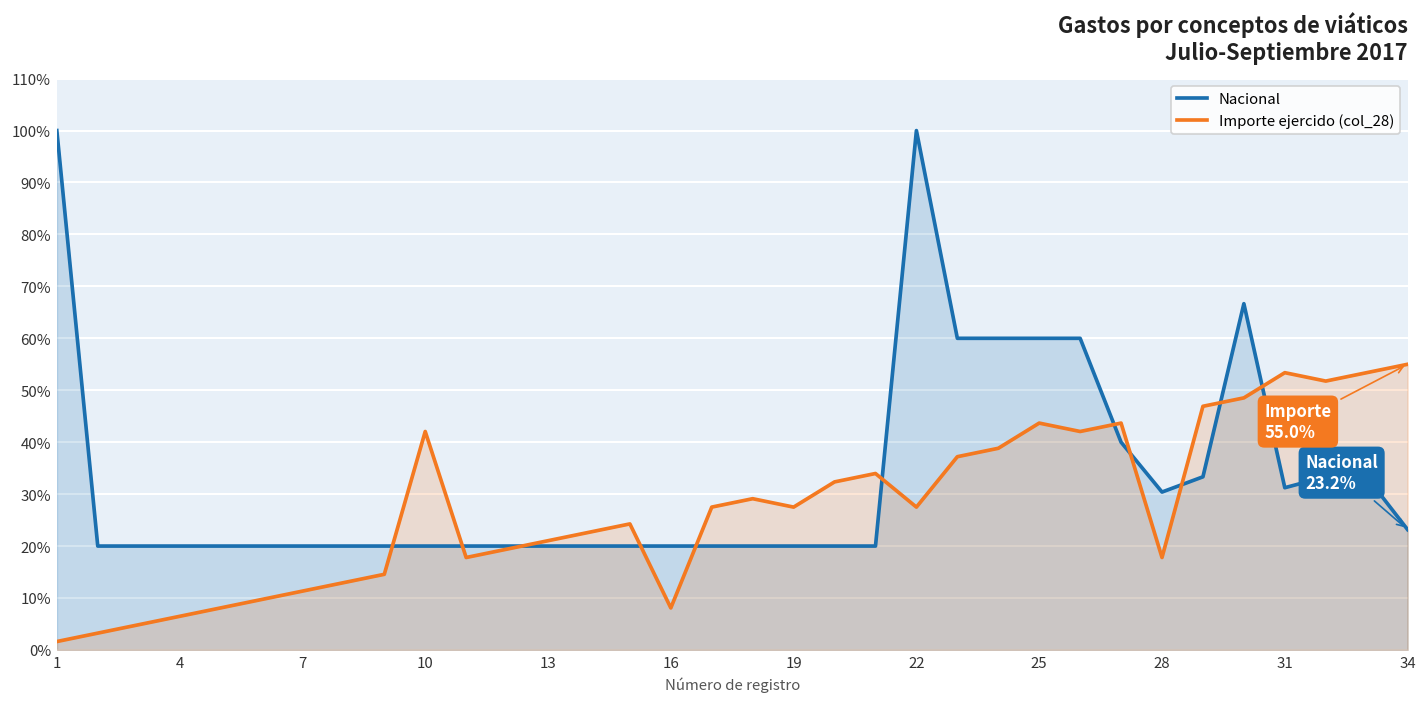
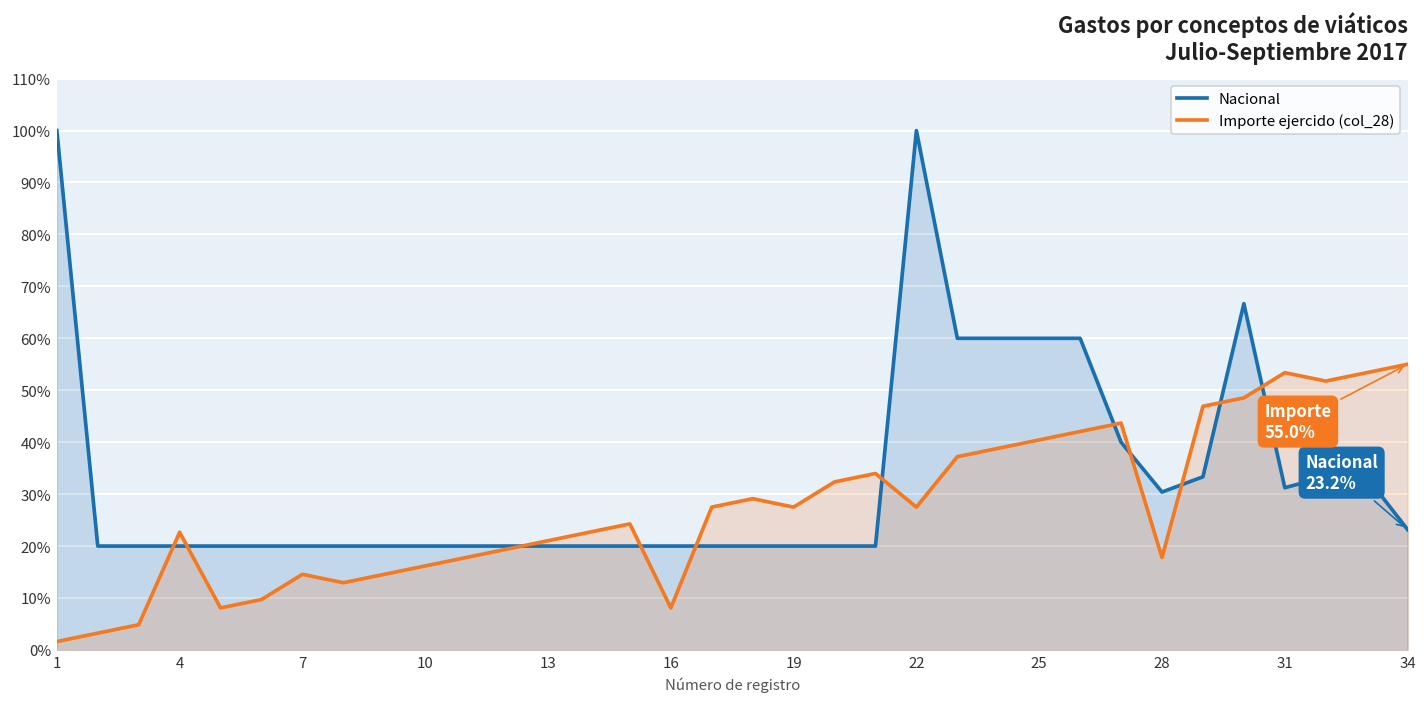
Importe ejercido (col_28), 4: 6% -> 23%
Importe ejercido (col_28), 7: 11% -> 15%
Importe ejercido (col_28), 10: 42% -> 16%
Importe ejercido (col_28), 25: 44% -> 40%
